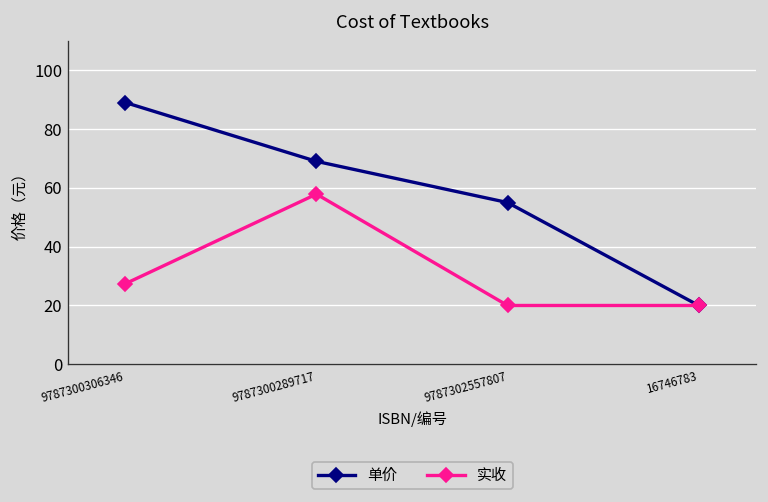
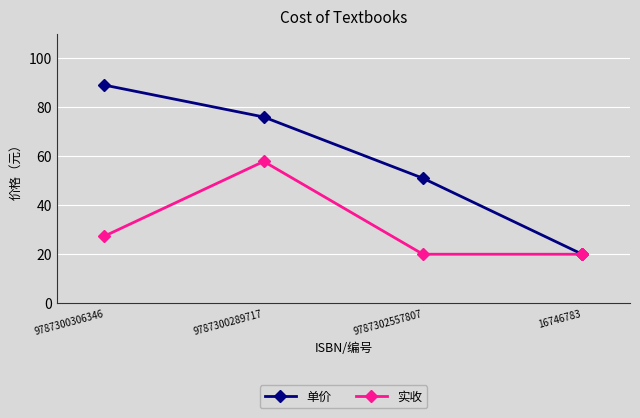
单价, 9787300289717: 69 -> 76
单价, 9787302557807: 55 -> 51
